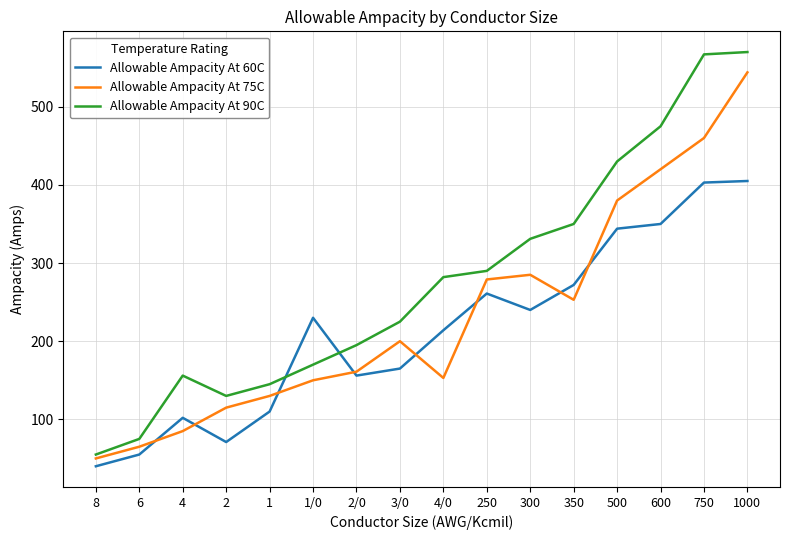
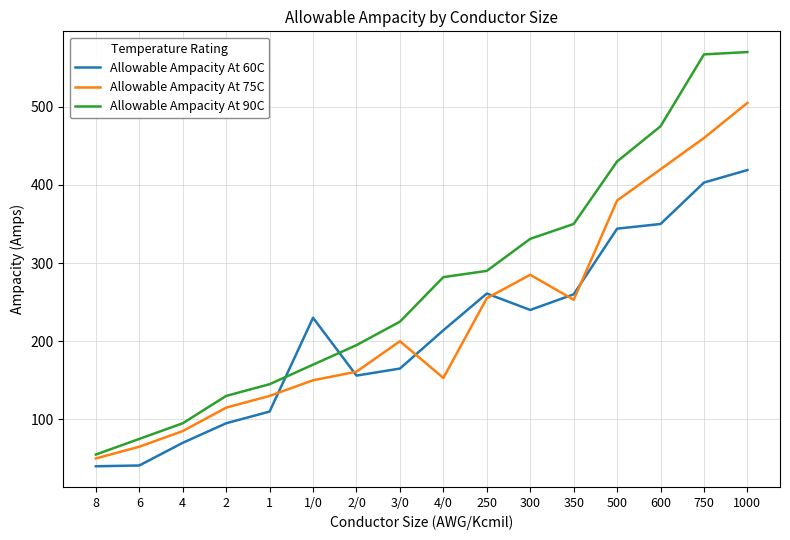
Allowable Ampacity At 60C, 6: 60 -> 40
Allowable Ampacity At 60C, 4: 100 -> 70
Allowable Ampacity At 90C, 4: 160 -> 100
Allowable Ampacity At 60C, 2: 70 -> 100
Allowable Ampacity At 75C, 250: 280 -> 260
Allowable Ampacity At 60C, 350: 270 -> 260
Allowable Ampacity At 60C, 1000: 410 -> 420
Allowable Ampacity At 75C, 1000: 540 -> 510
